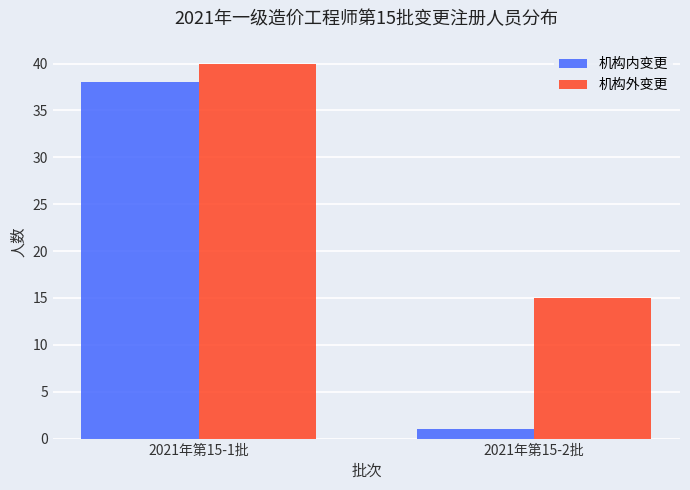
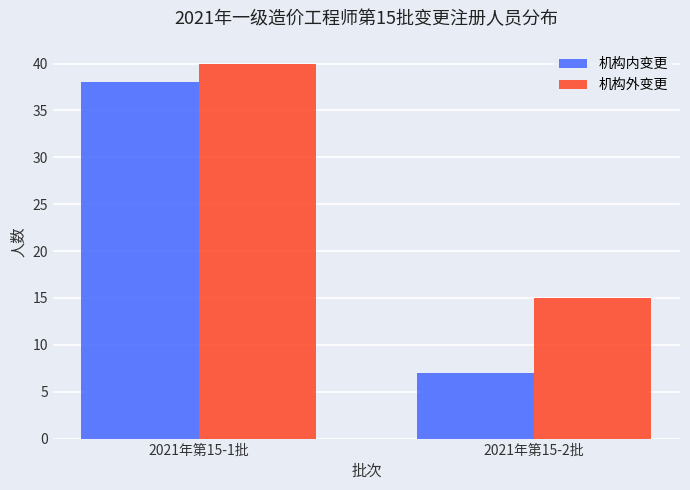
机构内变更, 2021年第15-2批: 1 -> 7
